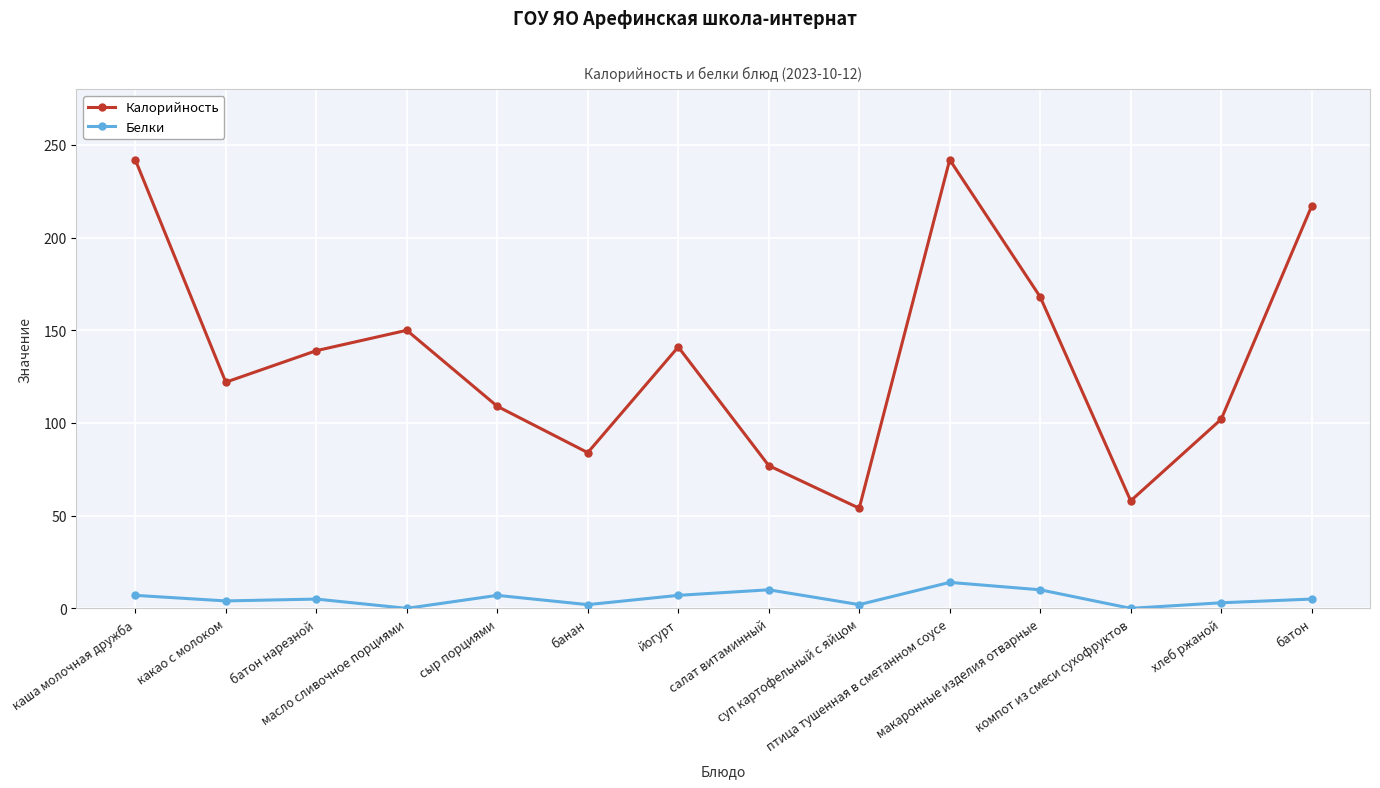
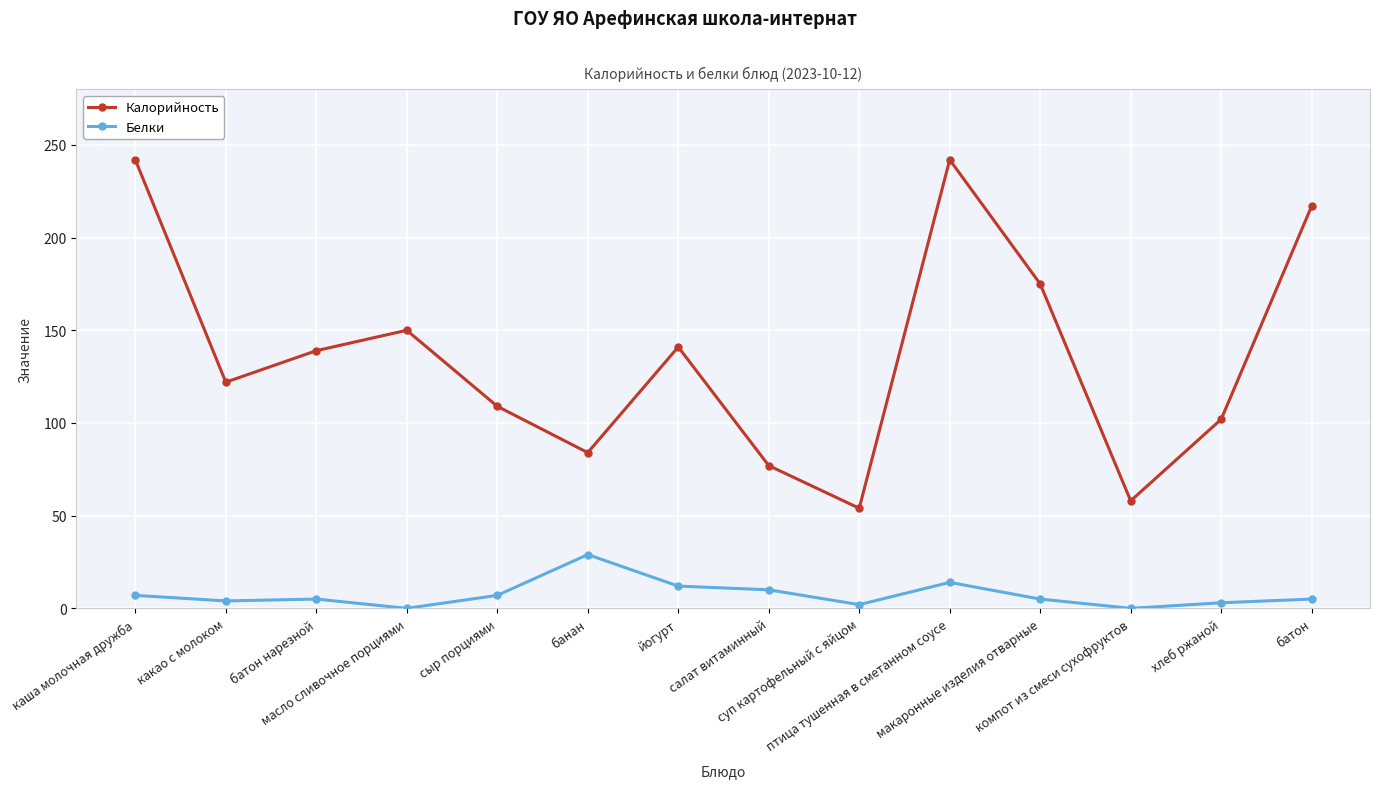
Белки, банан: 2 -> 29
Белки, йогурт: 7 -> 12
Калорийность, макаронные изделия отварные: 168 -> 175
Белки, макаронные изделия отварные: 10 -> 5
